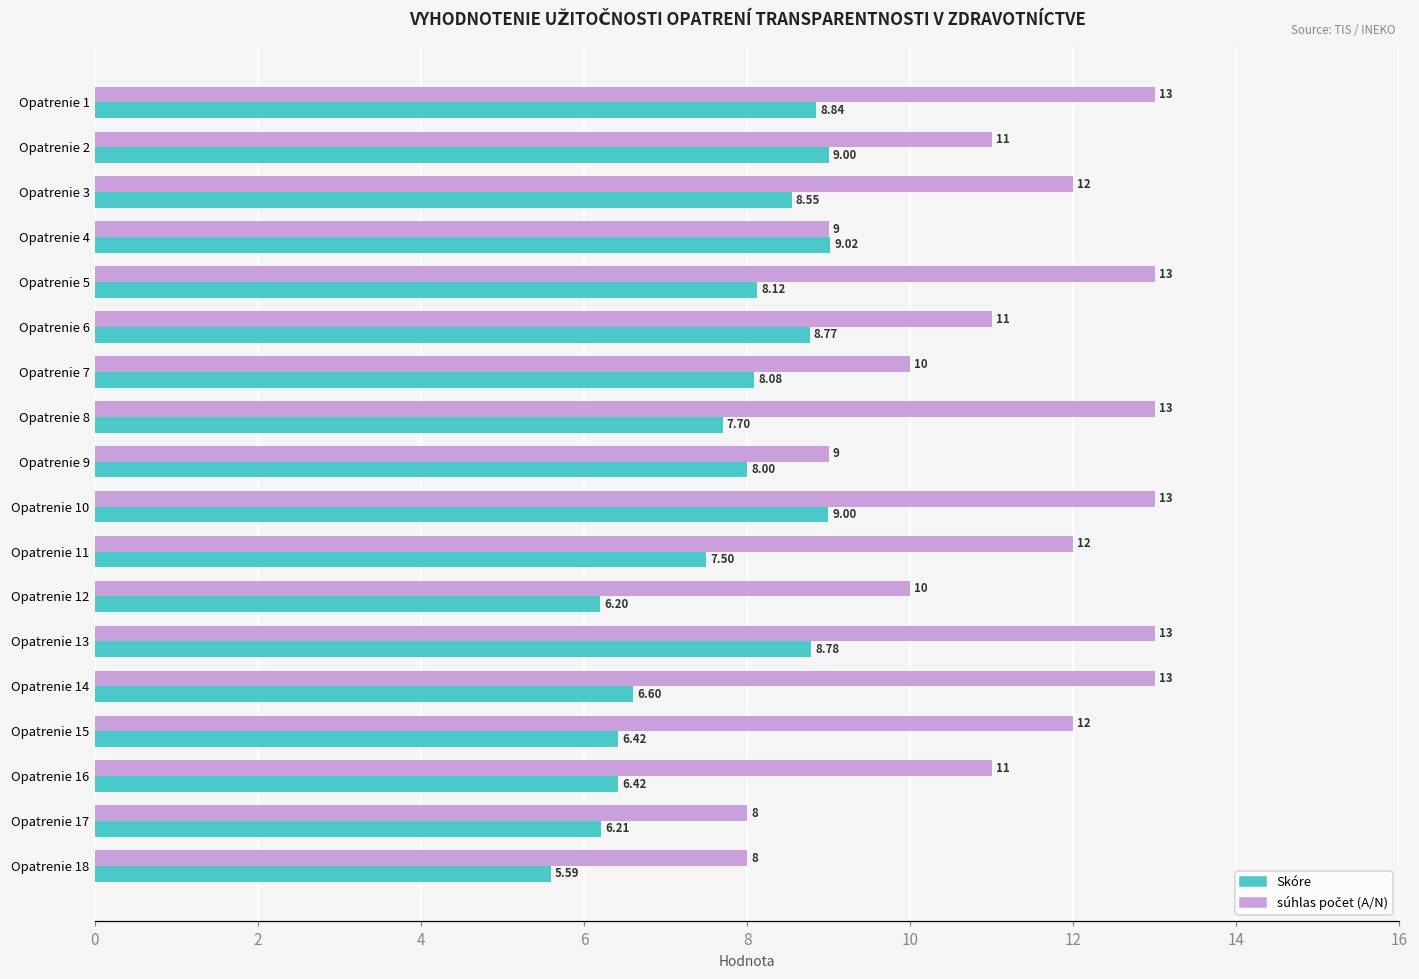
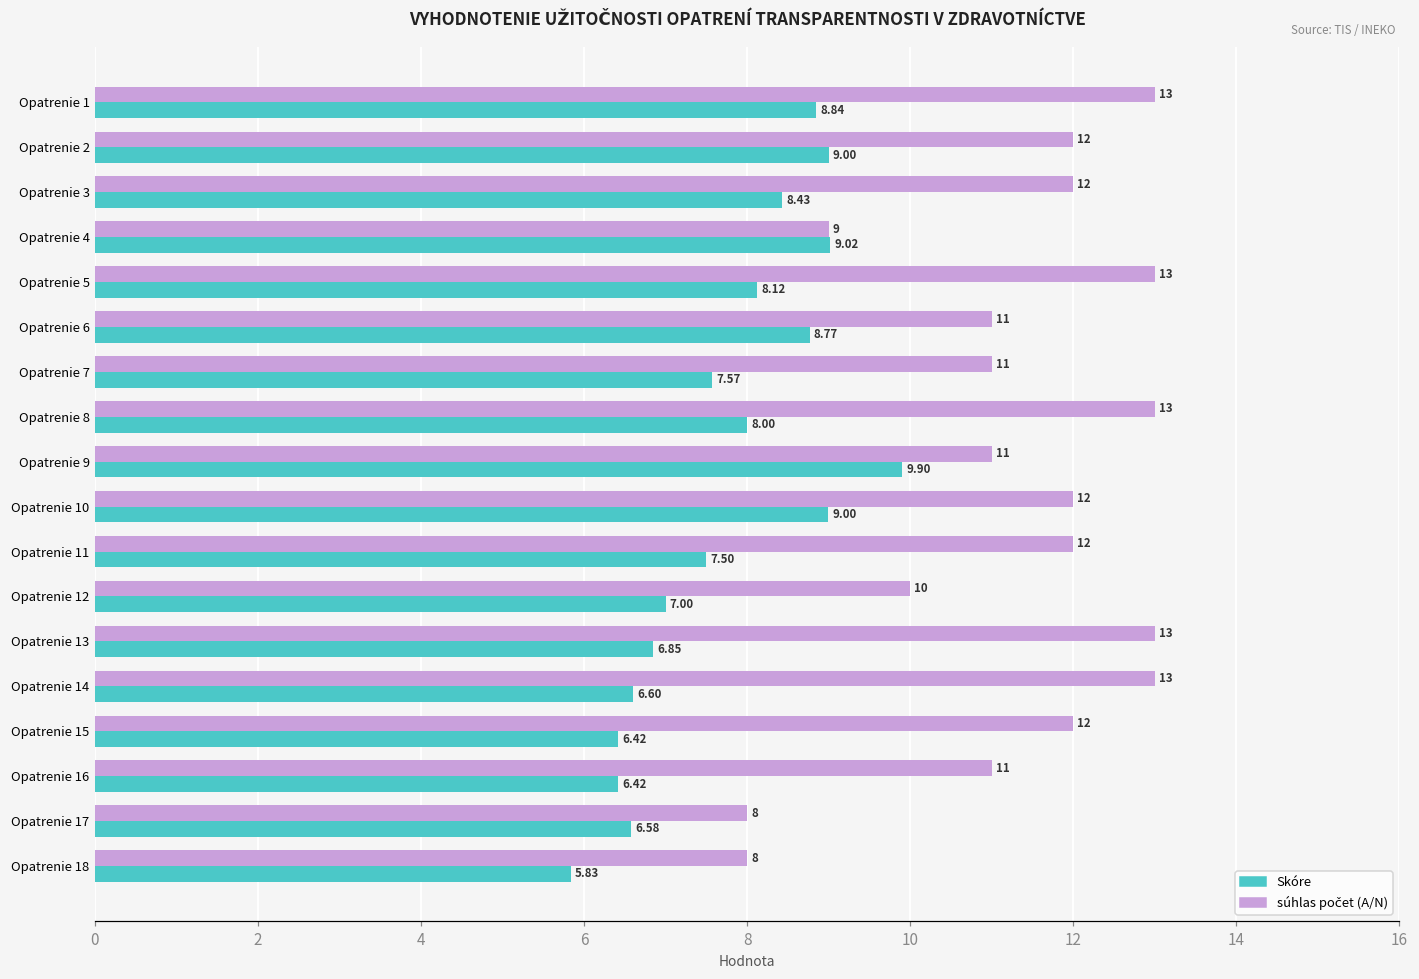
súhlas počet (A/N), Opatrenie 2: 11 -> 12
Skóre, Opatrenie 3: 8.55 -> 8.43
súhlas počet (A/N), Opatrenie 7: 10 -> 11
Skóre, Opatrenie 7: 8.08 -> 7.57
Skóre, Opatrenie 8: 7.70 -> 8.00
súhlas počet (A/N), Opatrenie 9: 9 -> 11
Skóre, Opatrenie 9: 8.00 -> 9.90
súhlas počet (A/N), Opatrenie 10: 13 -> 12
Skóre, Opatrenie 12: 6.20 -> 7.00
Skóre, Opatrenie 13: 8.78 -> 6.85
Skóre, Opatrenie 17: 6.21 -> 6.58
Skóre, Opatrenie 18: 5.59 -> 5.83
